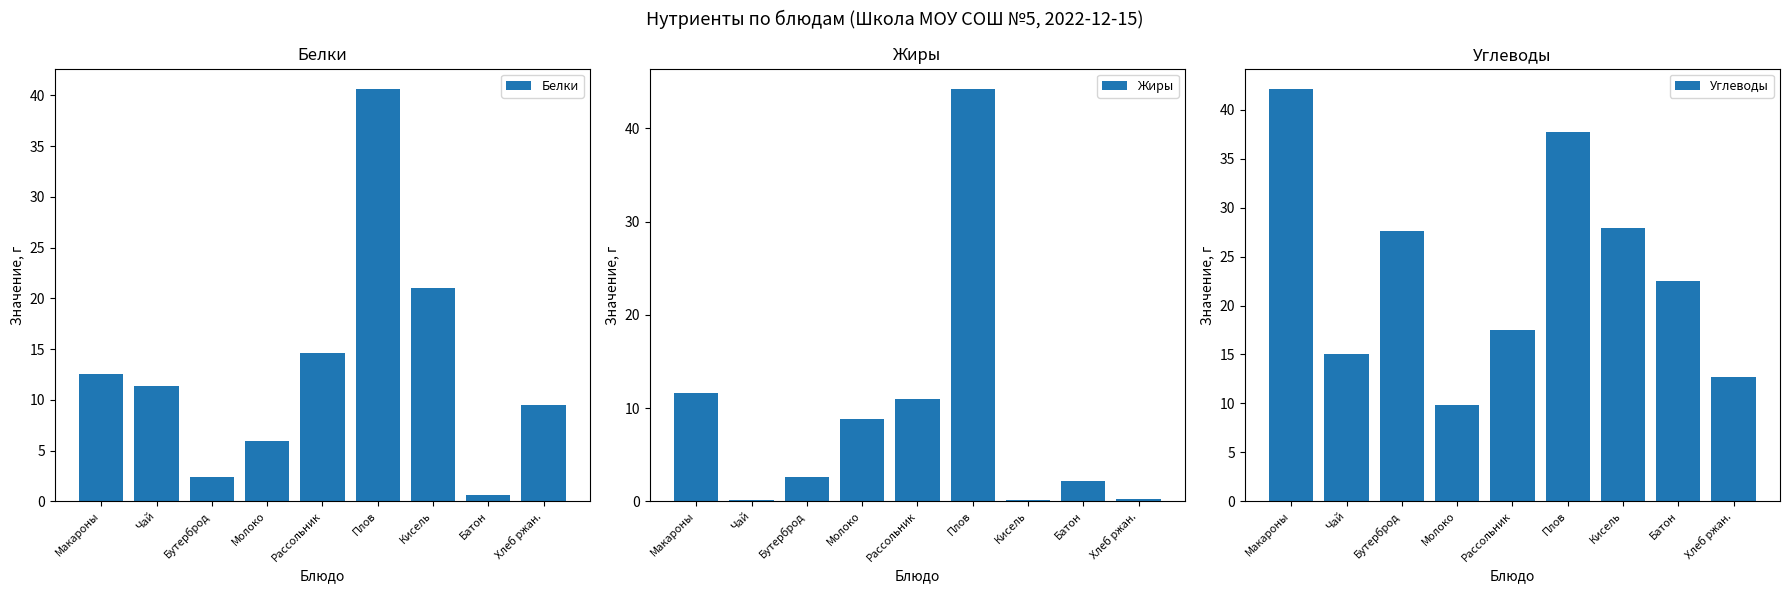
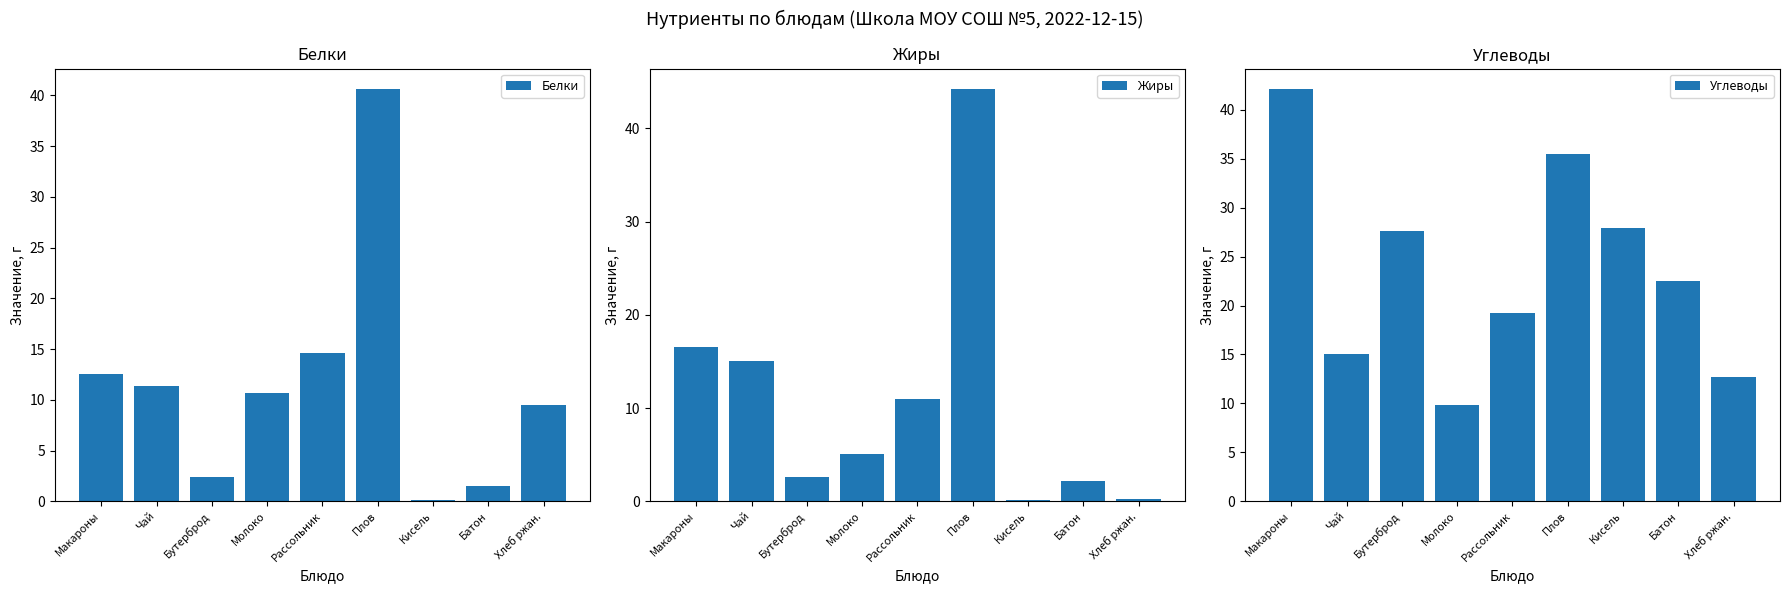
Белки, Молоко: 5.9 -> 10.7
Белки, Кисель: 21.0 -> 0.1
Белки, Батон: 0.6 -> 1.5
Жиры, Макароны: 12 -> 17
Жиры, Чай: 0 -> 15
Жиры, Молоко: 9 -> 5
Углеводы, Рассольник: 18 -> 19
Углеводы, Плов: 38 -> 36
